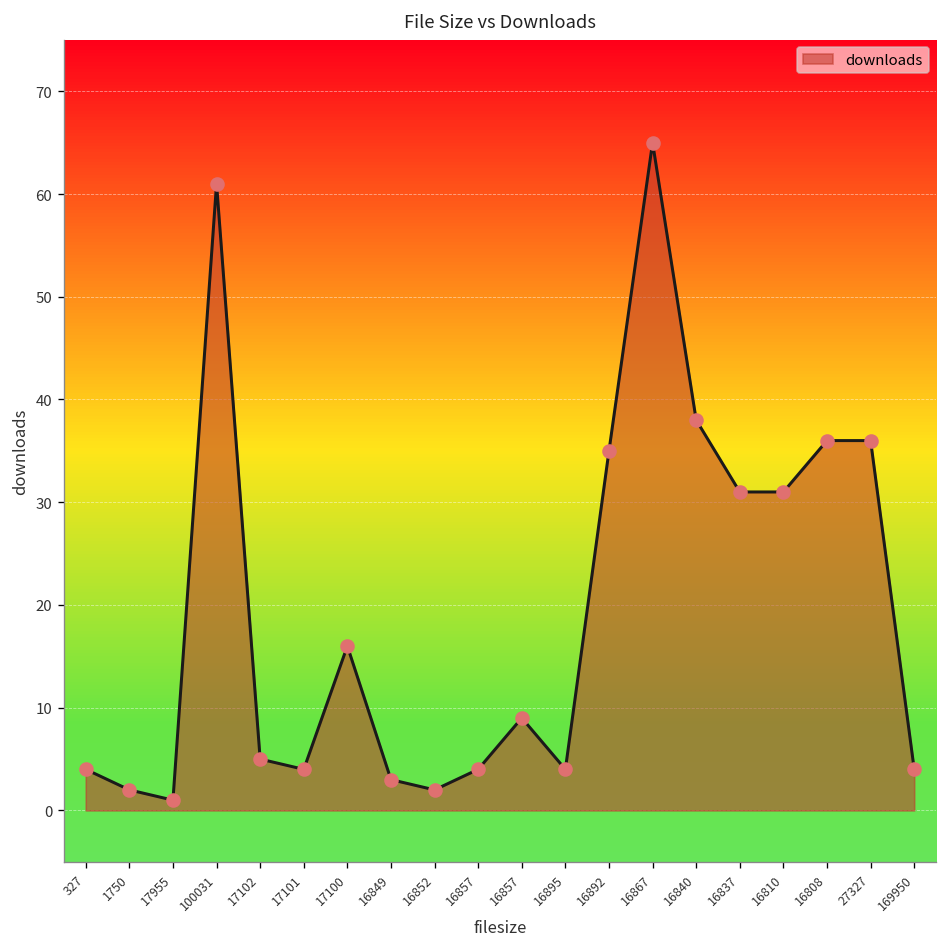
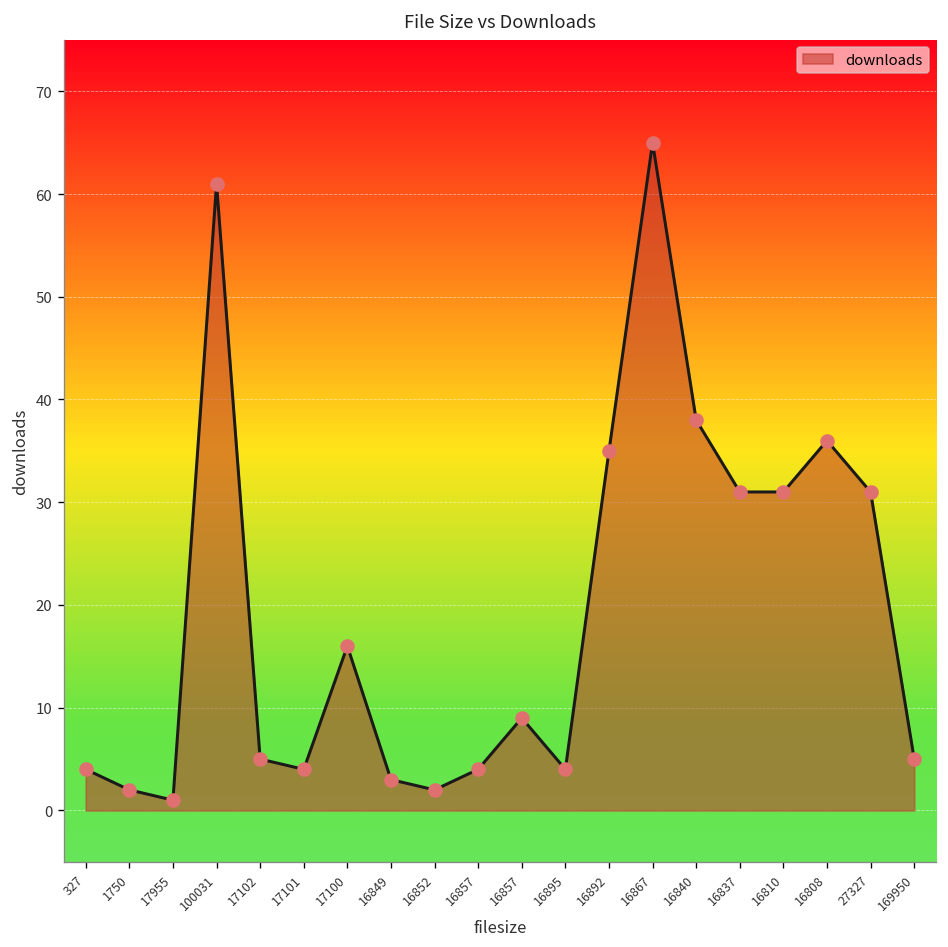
27327: 36 -> 31
169950: 4 -> 5
